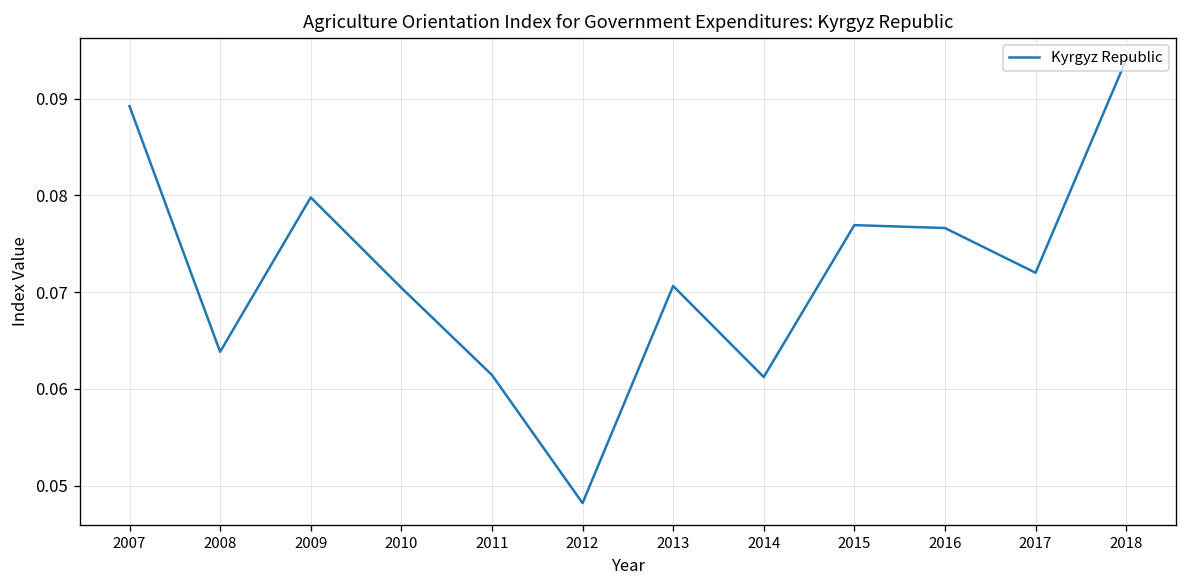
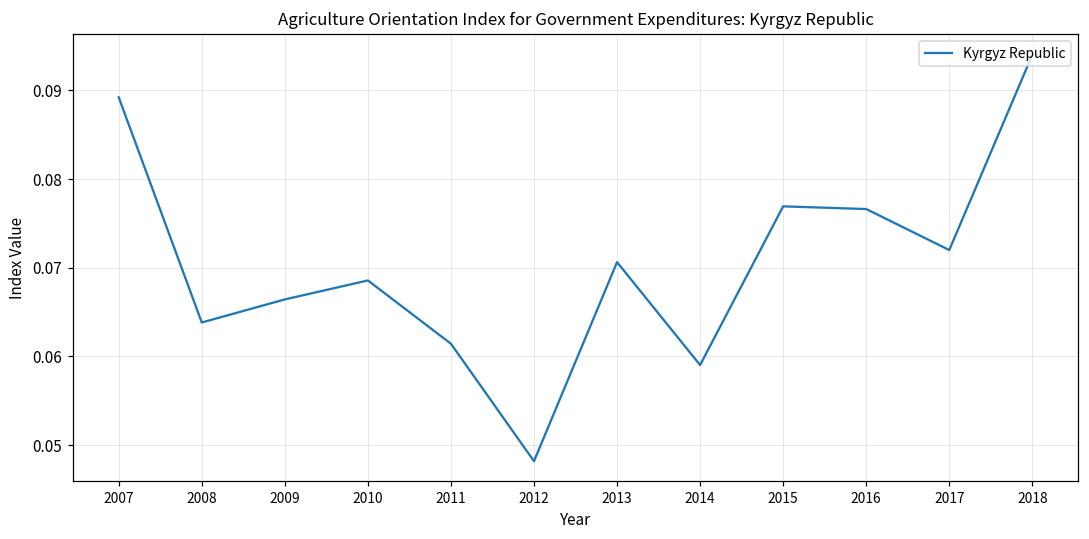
2009: 0.080 -> 0.066
2010: 0.070 -> 0.069
2014: 0.061 -> 0.059
